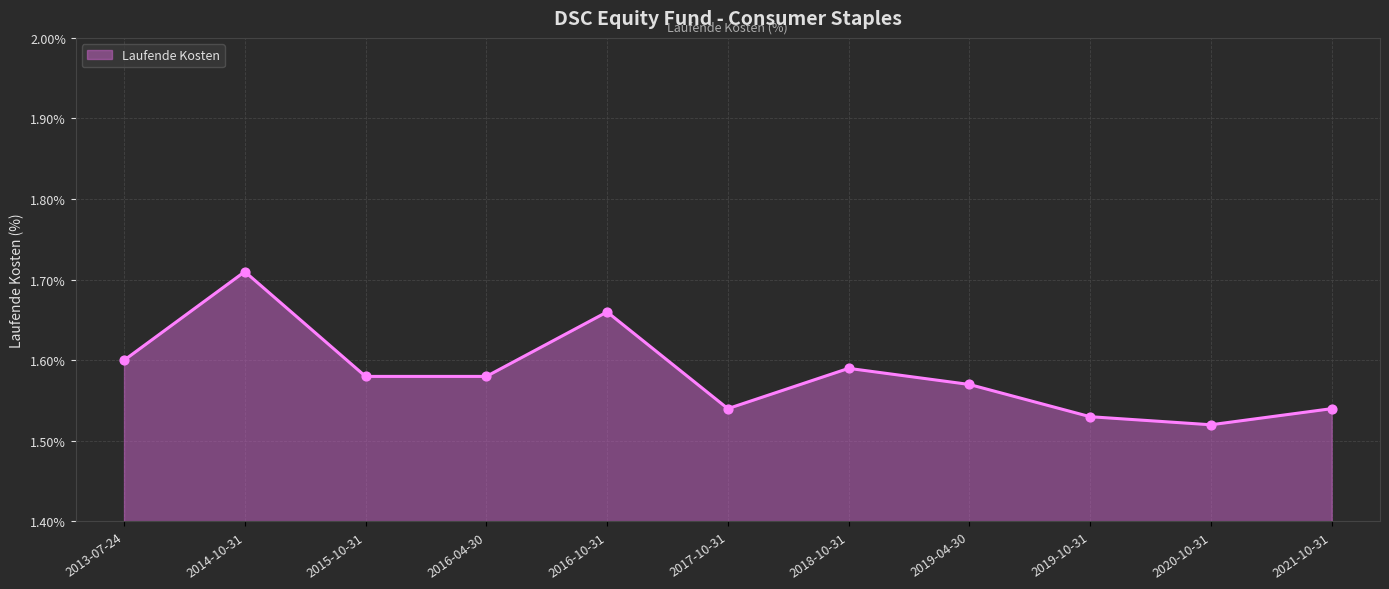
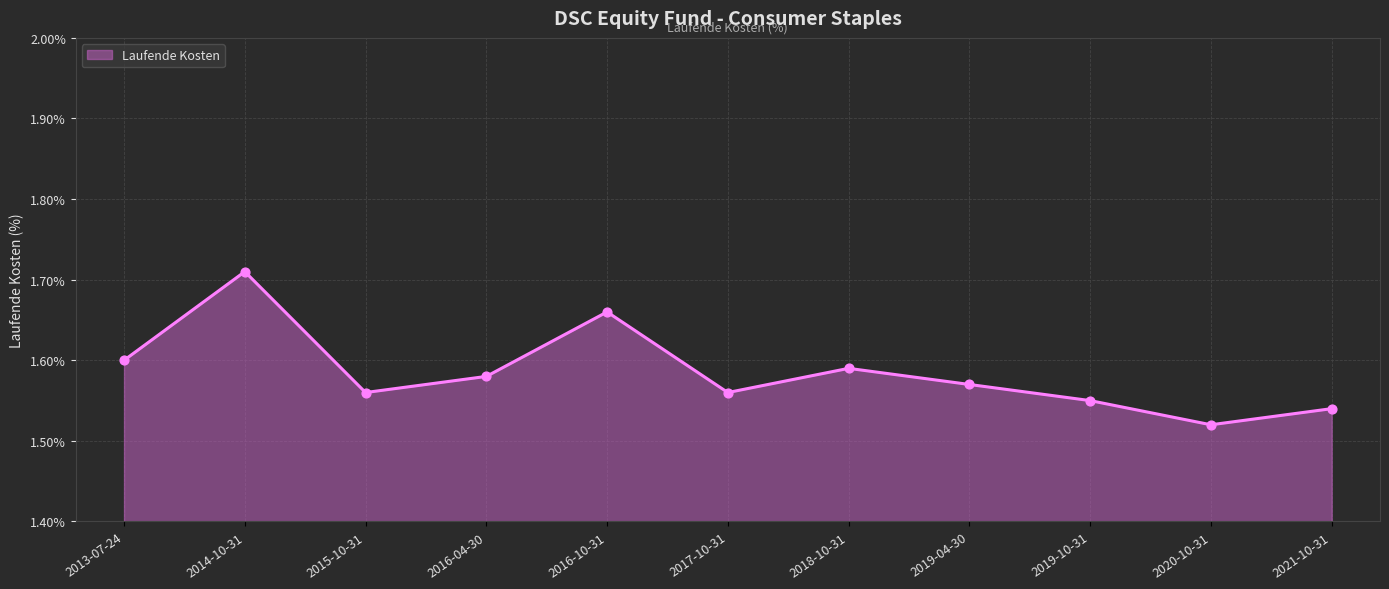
2015-10-31: 1.58% -> 1.56%
2017-10-31: 1.54% -> 1.56%
2019-10-31: 1.53% -> 1.55%
